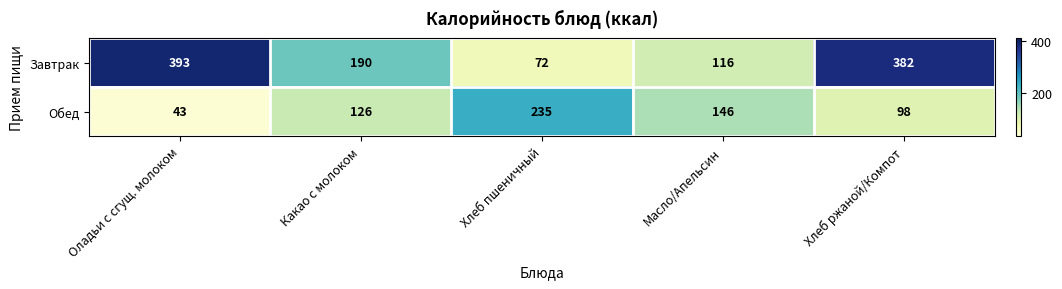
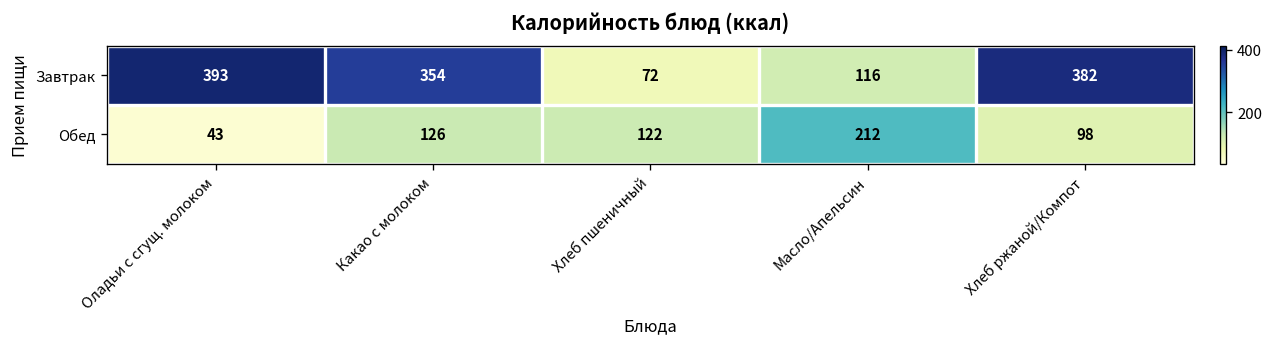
Завтрак, Какао с молоком: 190 -> 354
Обед, Хлеб пшеничный: 235 -> 122
Обед, Масло/Апельсин: 146 -> 212
